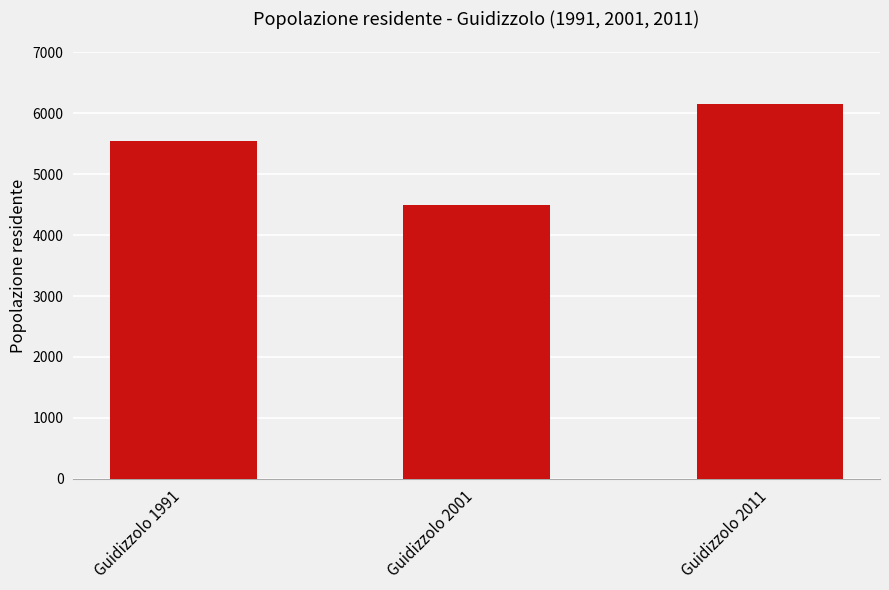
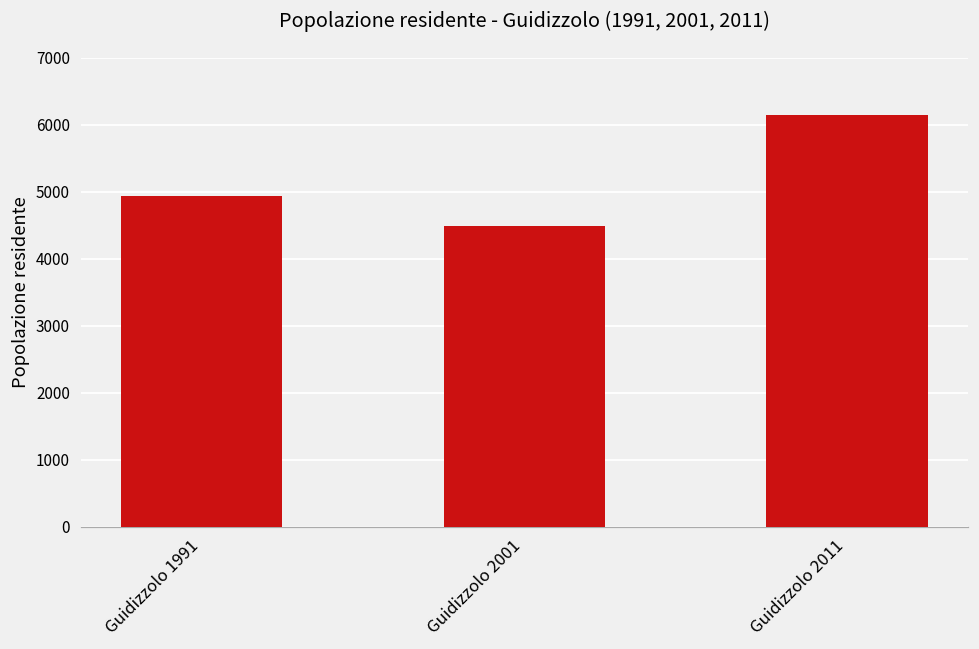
Guidizzolo 1991: 5500 -> 4900
